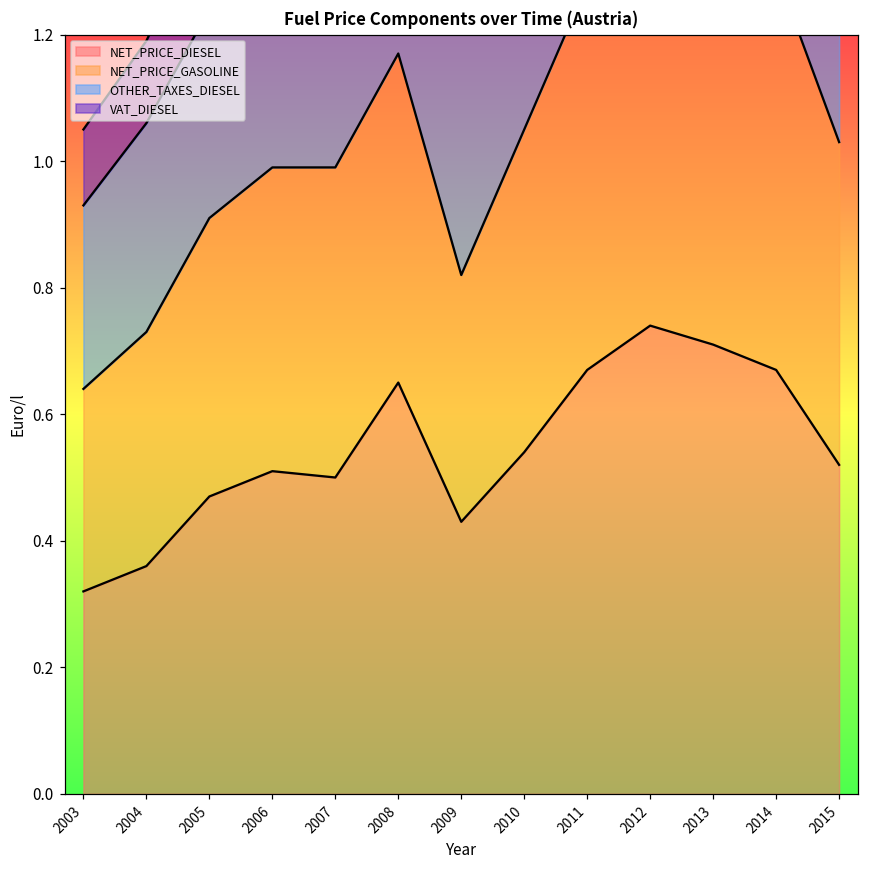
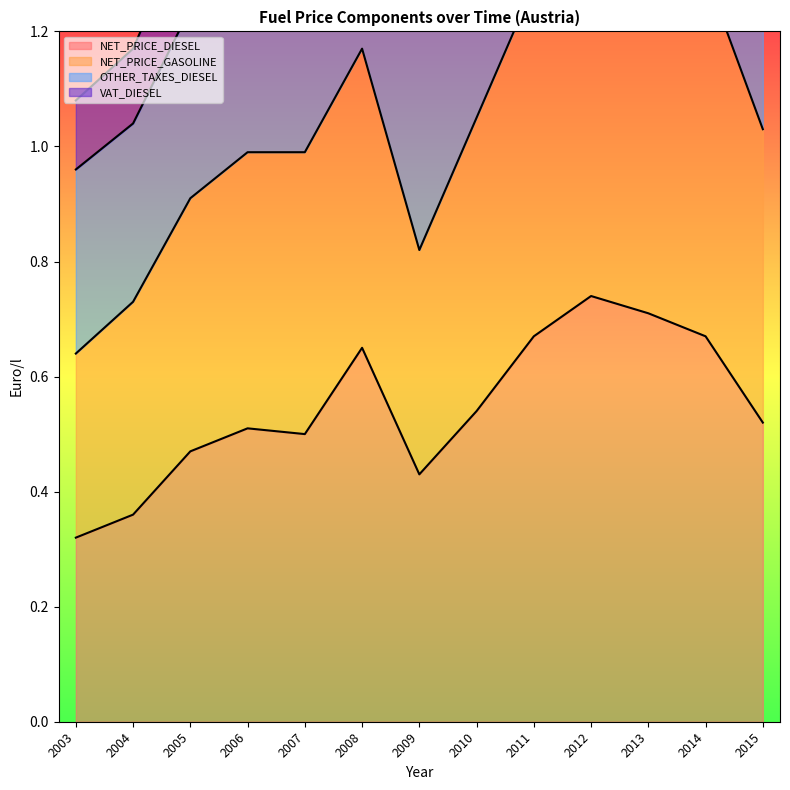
OTHER_TAXES_DIESEL, 2003: 0.29 -> 0.32
OTHER_TAXES_DIESEL, 2004: 0.33 -> 0.31
